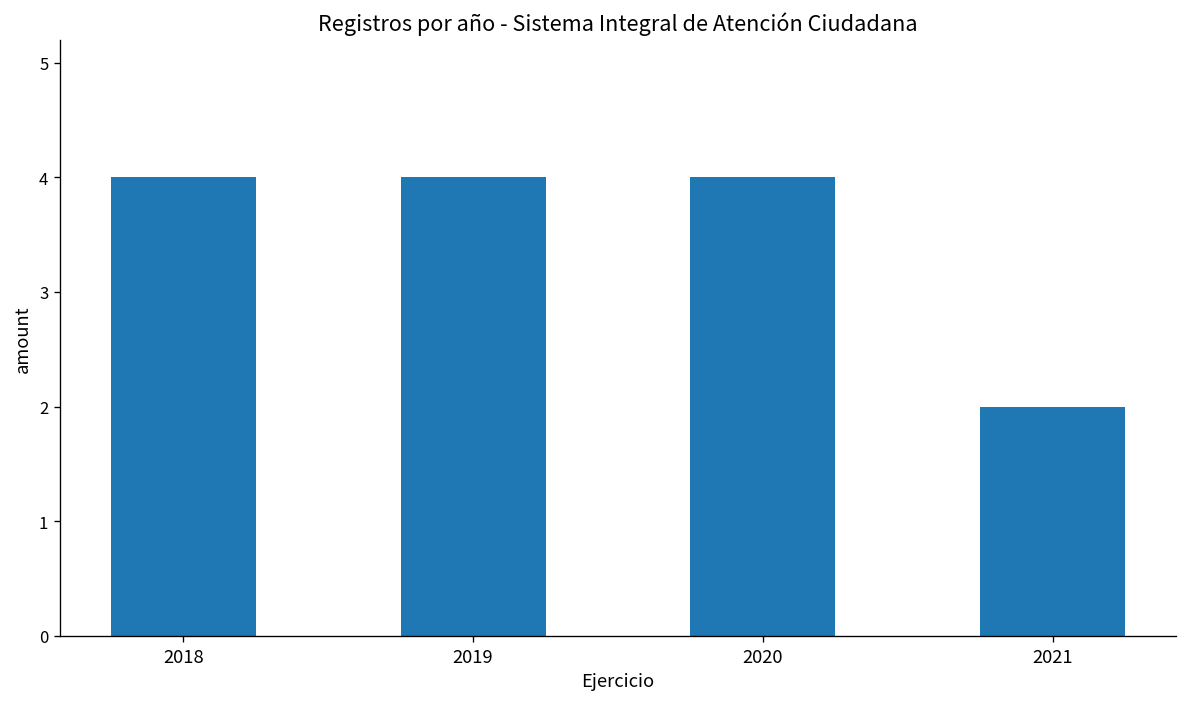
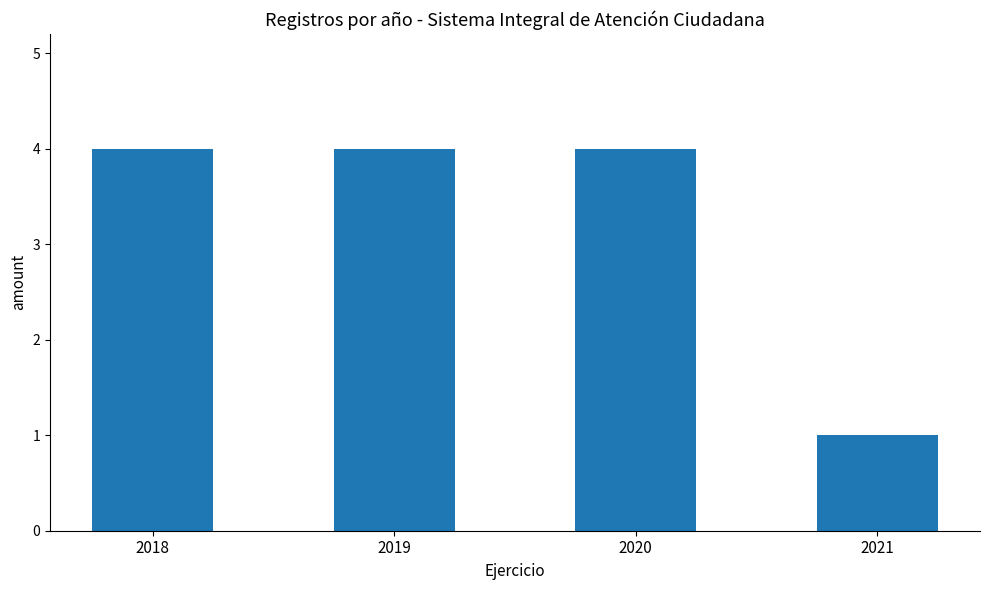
2021: 2 -> 1
